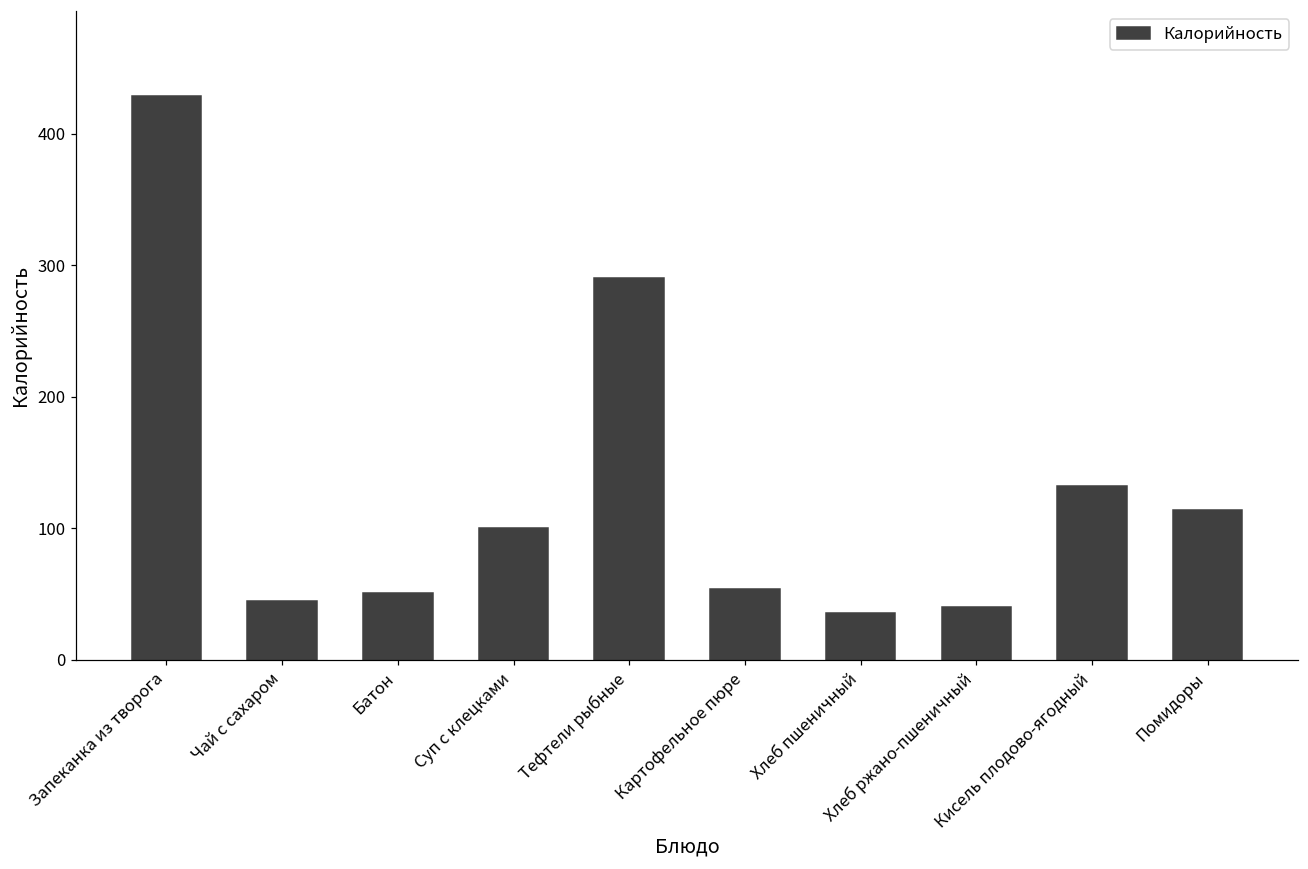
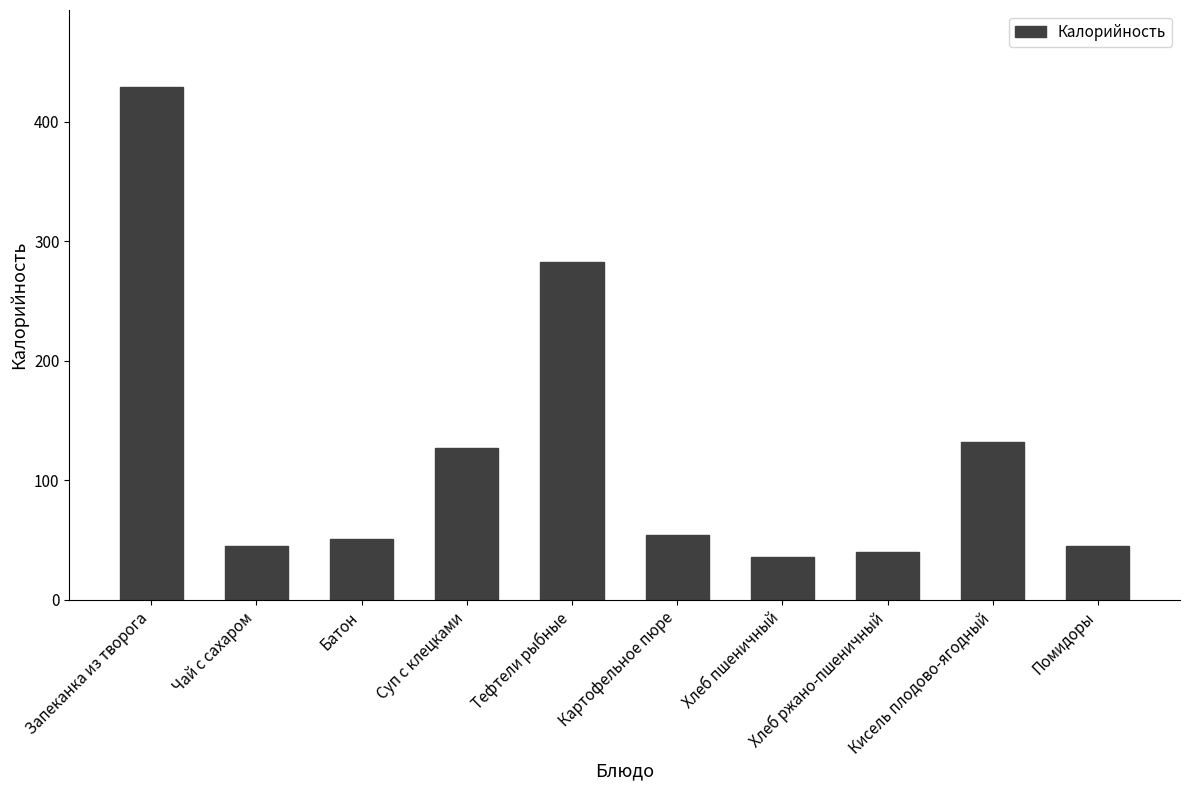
Суп с клецками: 100 -> 127
Тефтели рыбные: 290 -> 283
Помидоры: 114 -> 45
